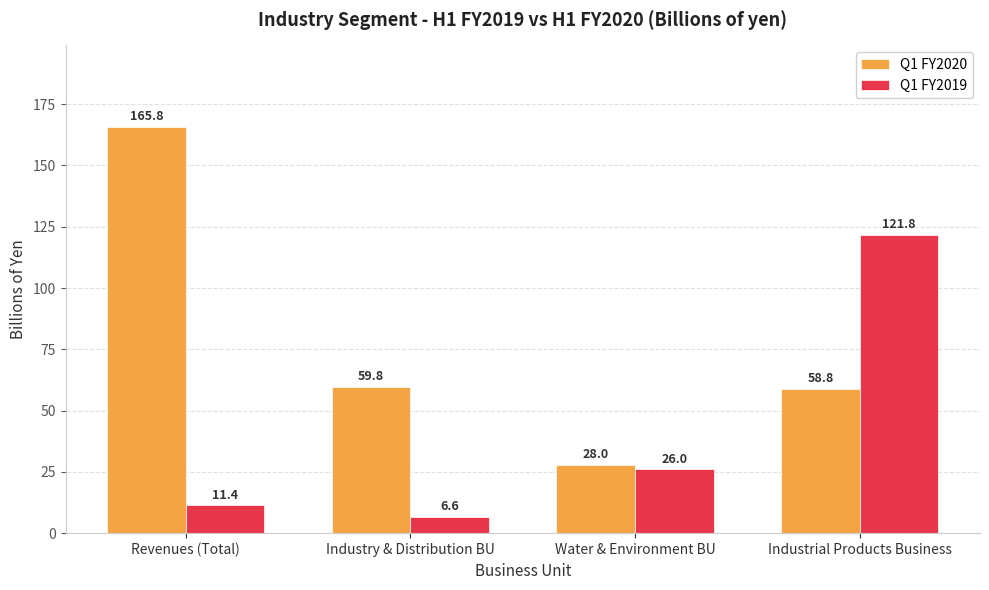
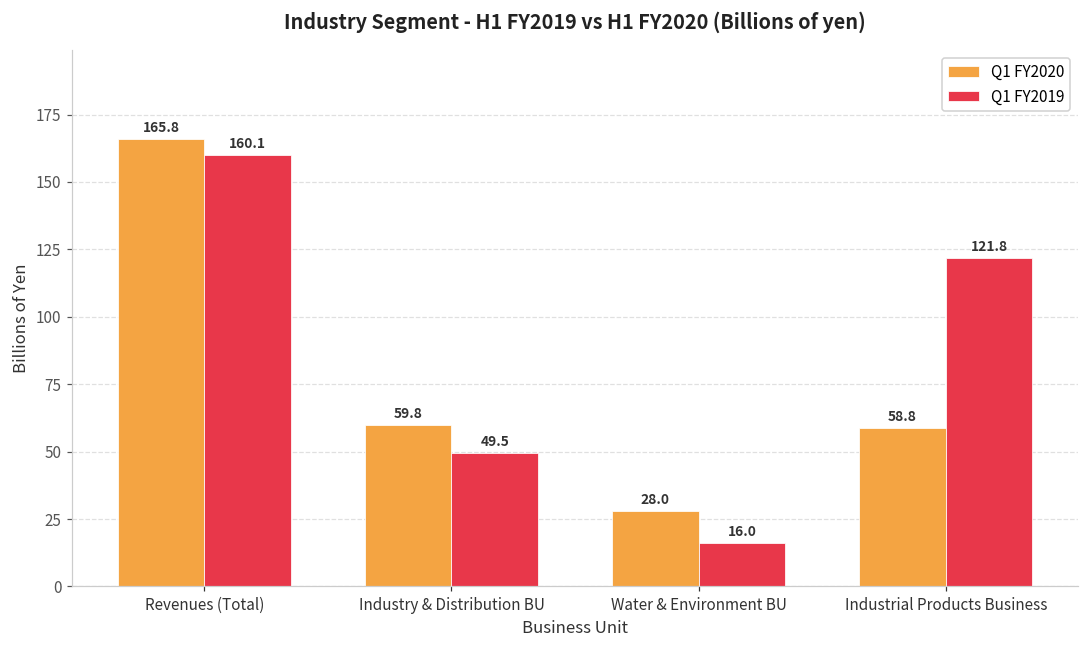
Q1 FY2019, Revenues (Total): 11.4 -> 160.1
Q1 FY2019, Industry & Distribution BU: 6.6 -> 49.5
Q1 FY2019, Water & Environment BU: 26.0 -> 16.0
